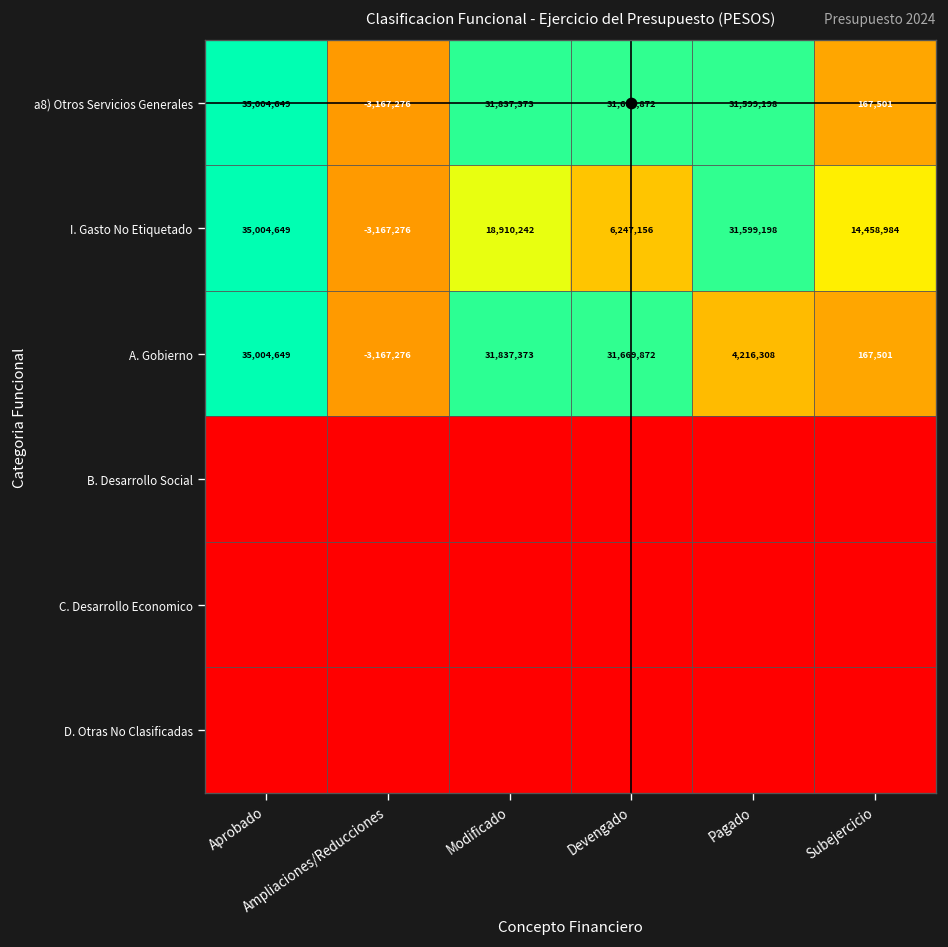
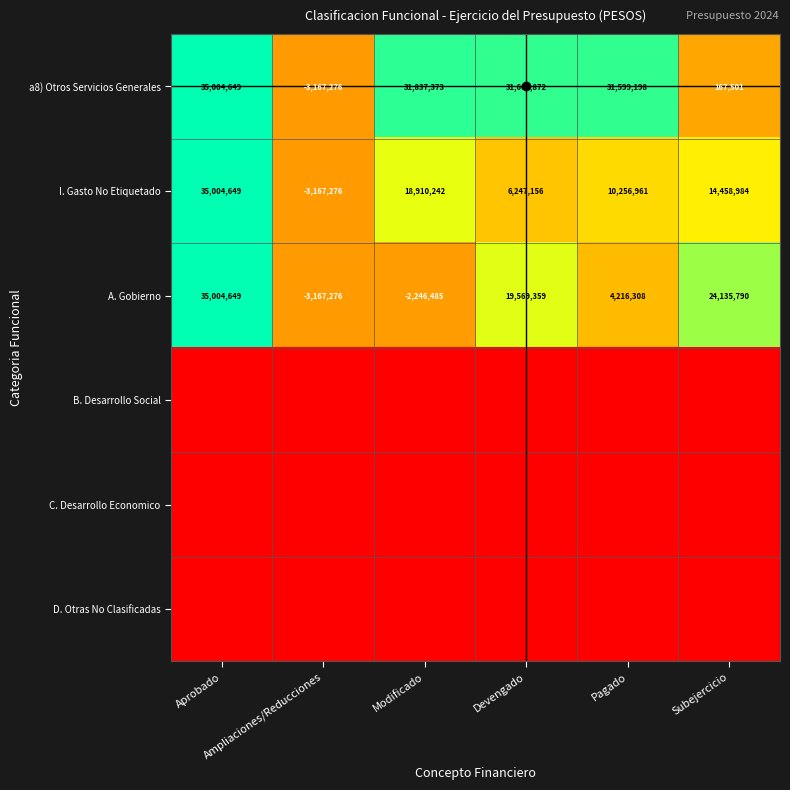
I. Gasto No Etiquetado, Pagado: 31,599,198 -> 10,256,961
A. Gobierno, Modificado: 31,837,373 -> -2,246,485
A. Gobierno, Devengado: 31,669,872 -> 19,569,359
A. Gobierno, Subejercicio: 167,501 -> 24,135,790
